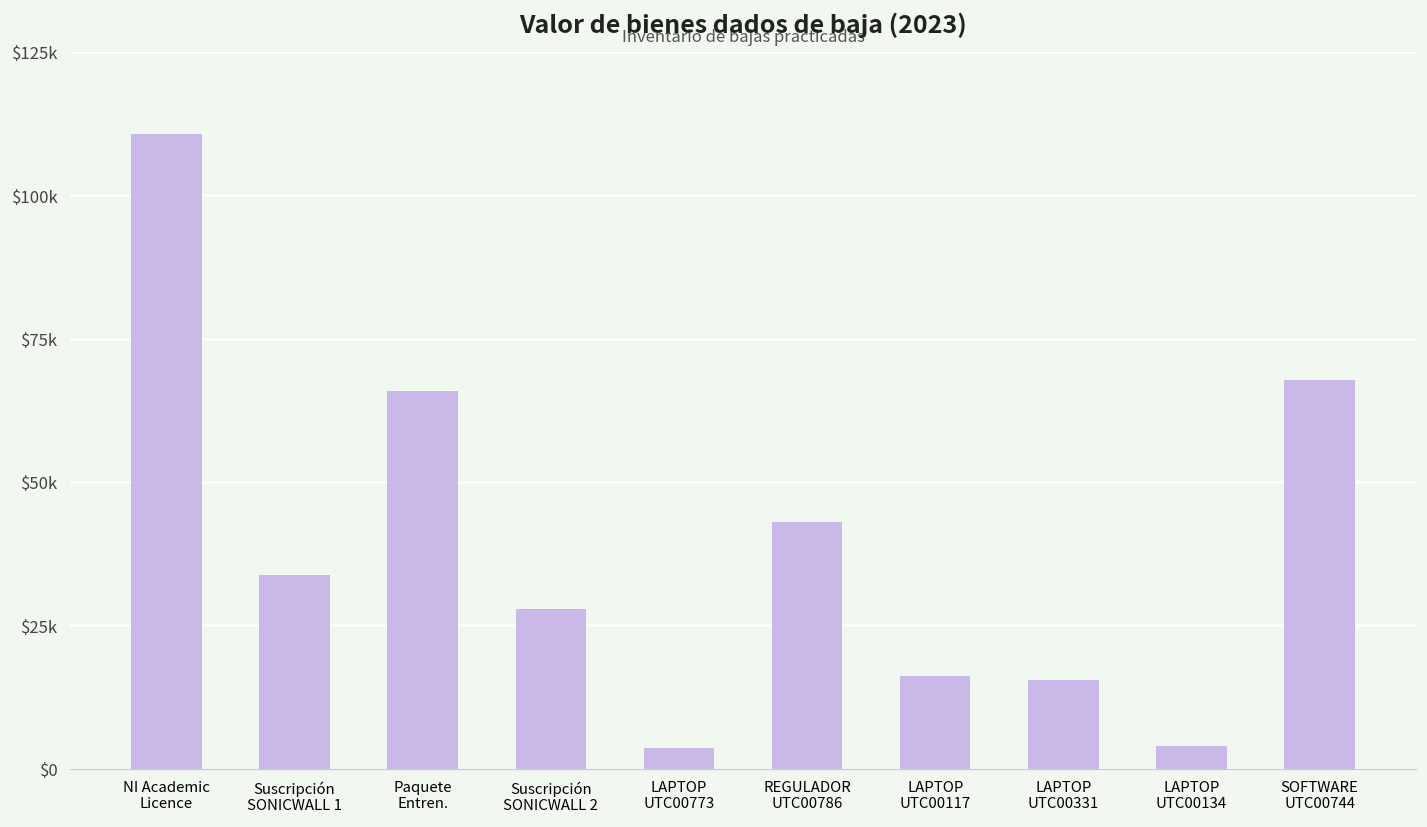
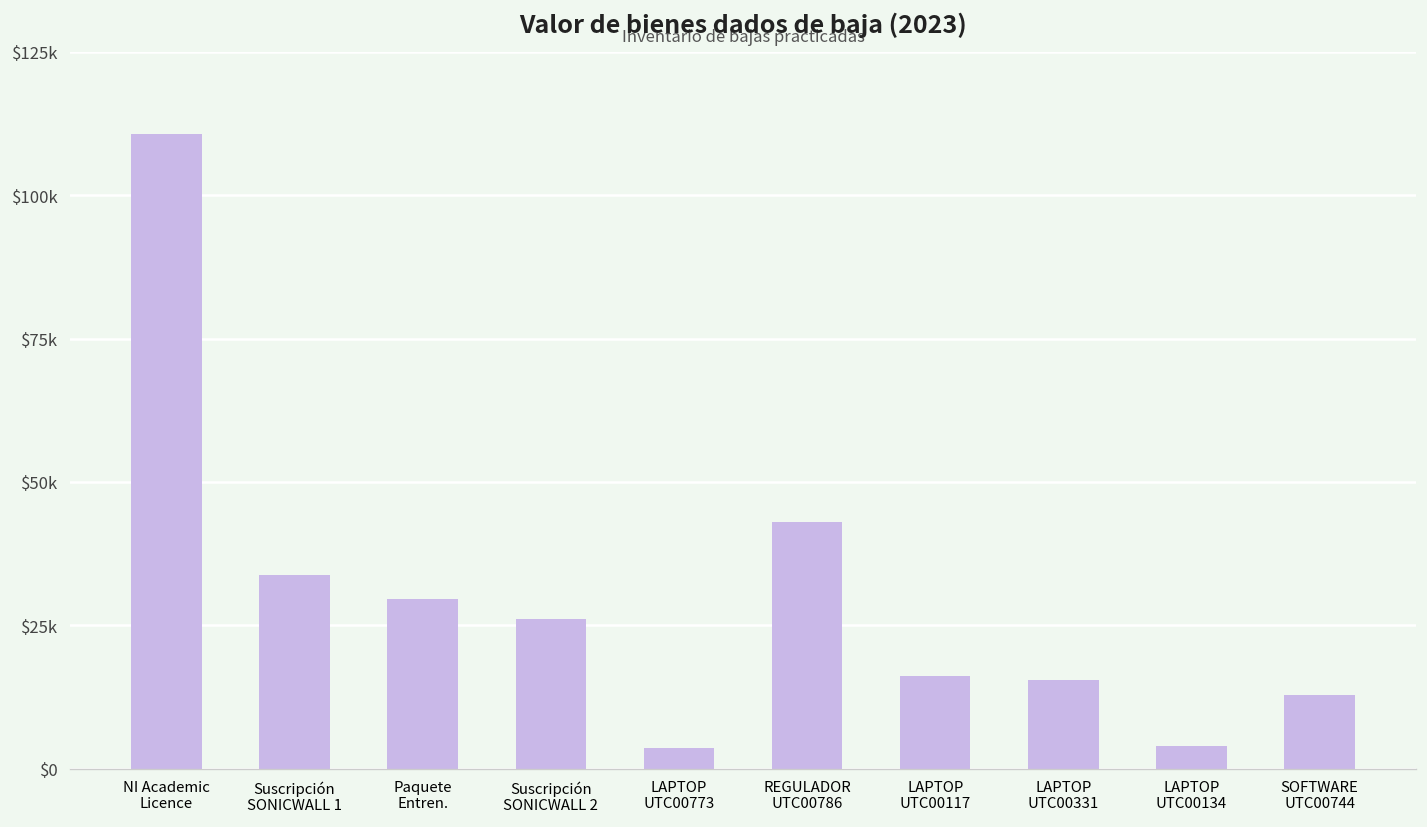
Paquete Entren.: $66000 -> $30000
Suscripción SONICWALL 2: $28000 -> $26000
SOFTWARE UTC00744: $68000 -> $13000
